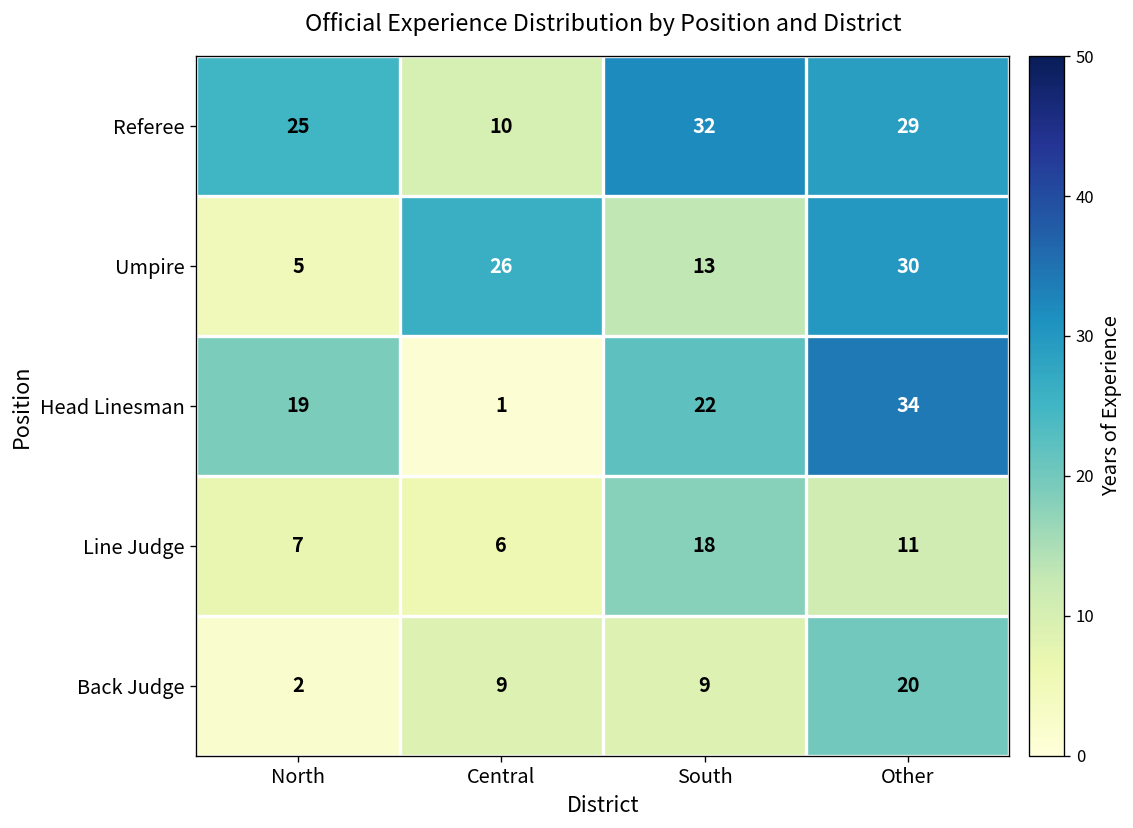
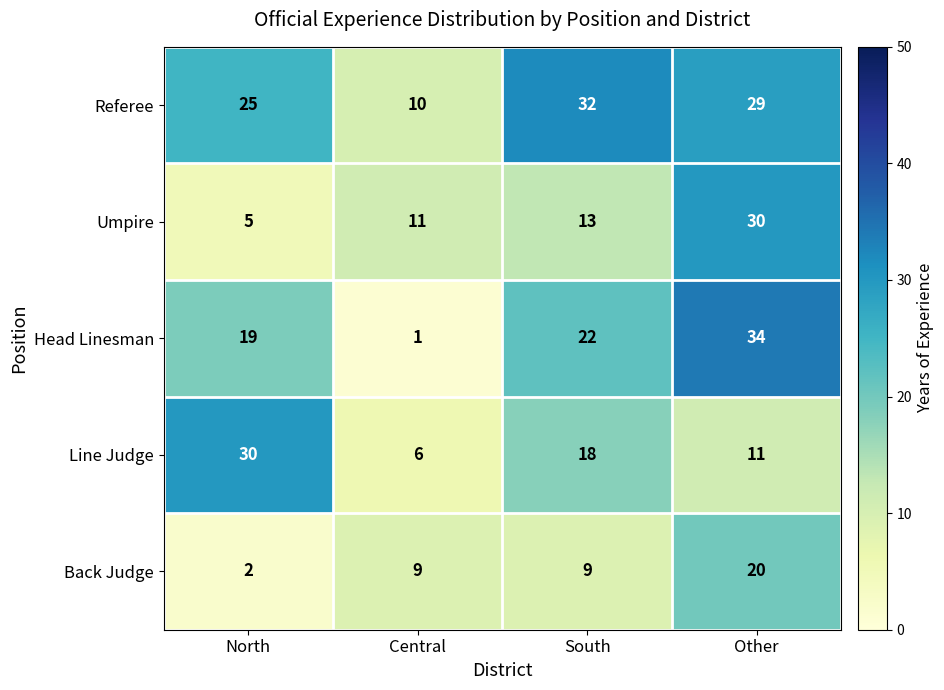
Umpire, Central: 26 -> 11
Line Judge, North: 7 -> 30
